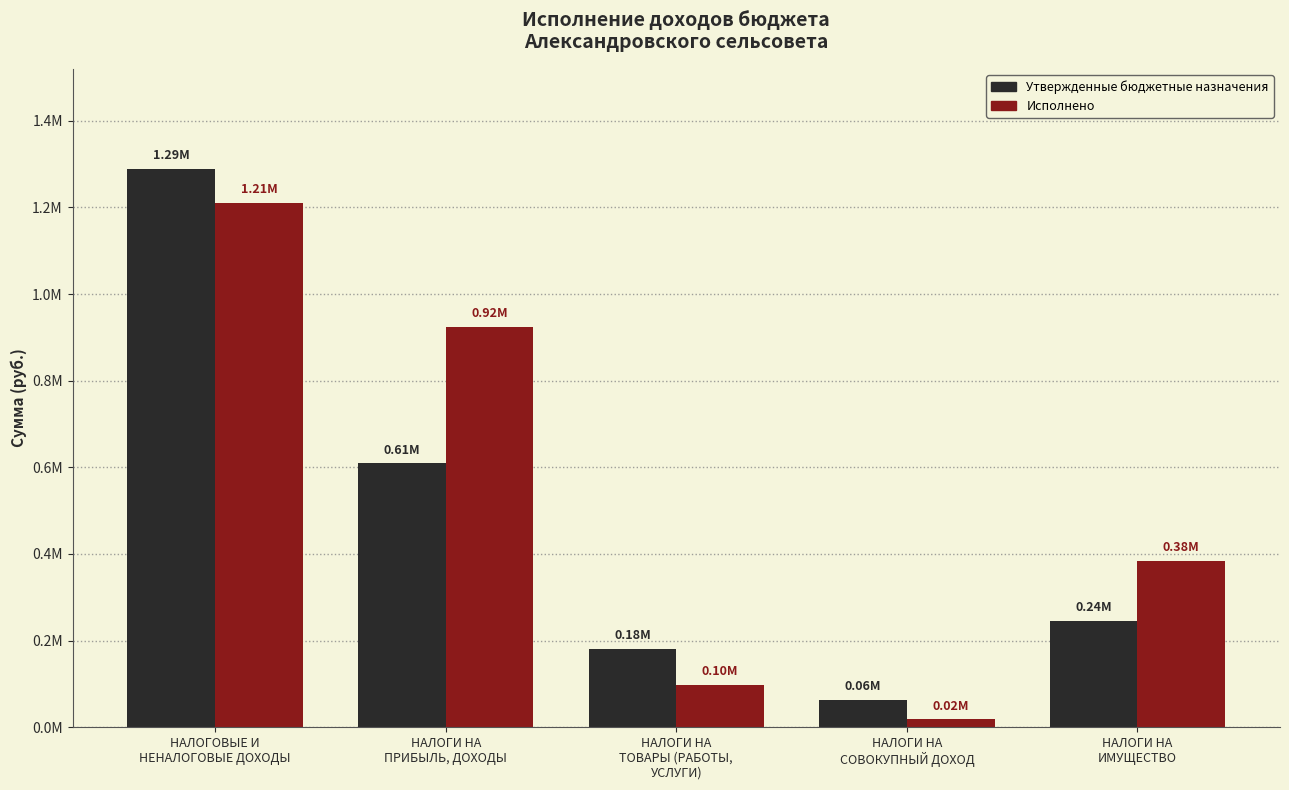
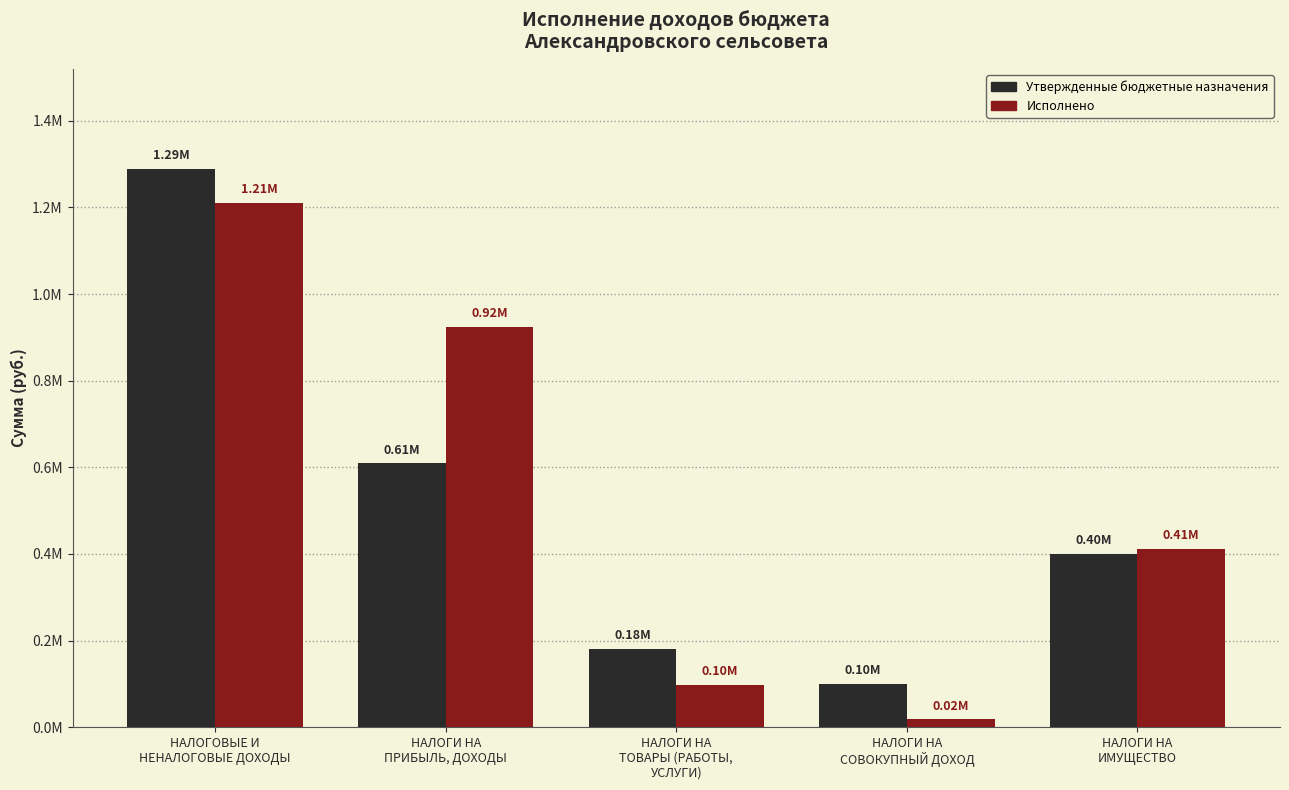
Утвержденные бюджетные назначения, НАЛОГИ НА СОВОКУПНЫЙ ДОХОД: 0.06M -> 0.10M
Утвержденные бюджетные назначения, НАЛОГИ НА ИМУЩЕСТВО: 0.24M -> 0.40M
Исполнено, НАЛОГИ НА ИМУЩЕСТВО: 0.38M -> 0.41M
